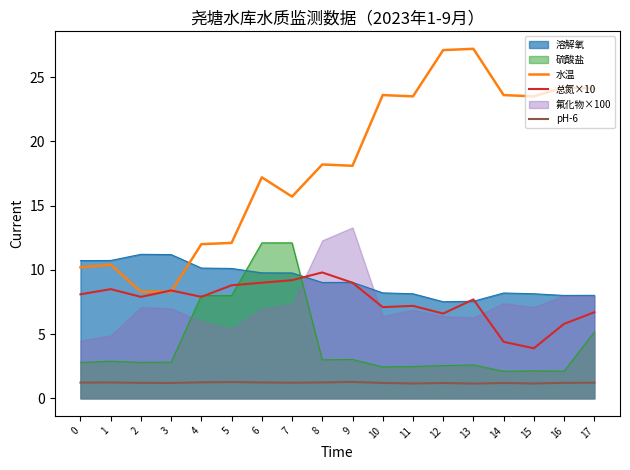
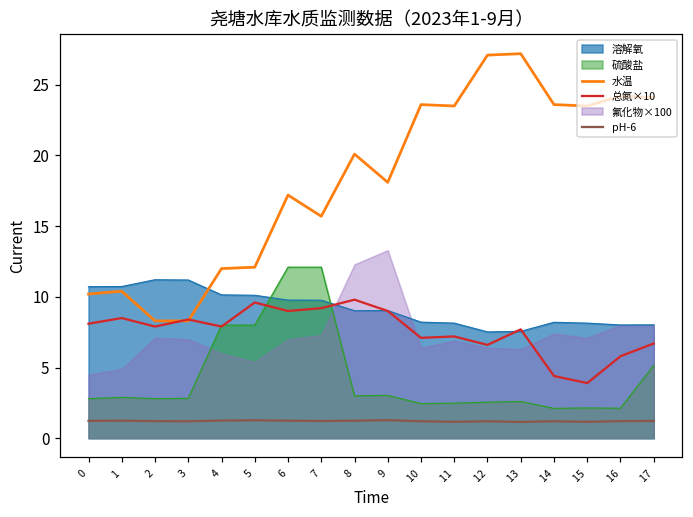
总氮×10, 5: 8.8 -> 9.6
水温, 8: 18.2 -> 20.1
